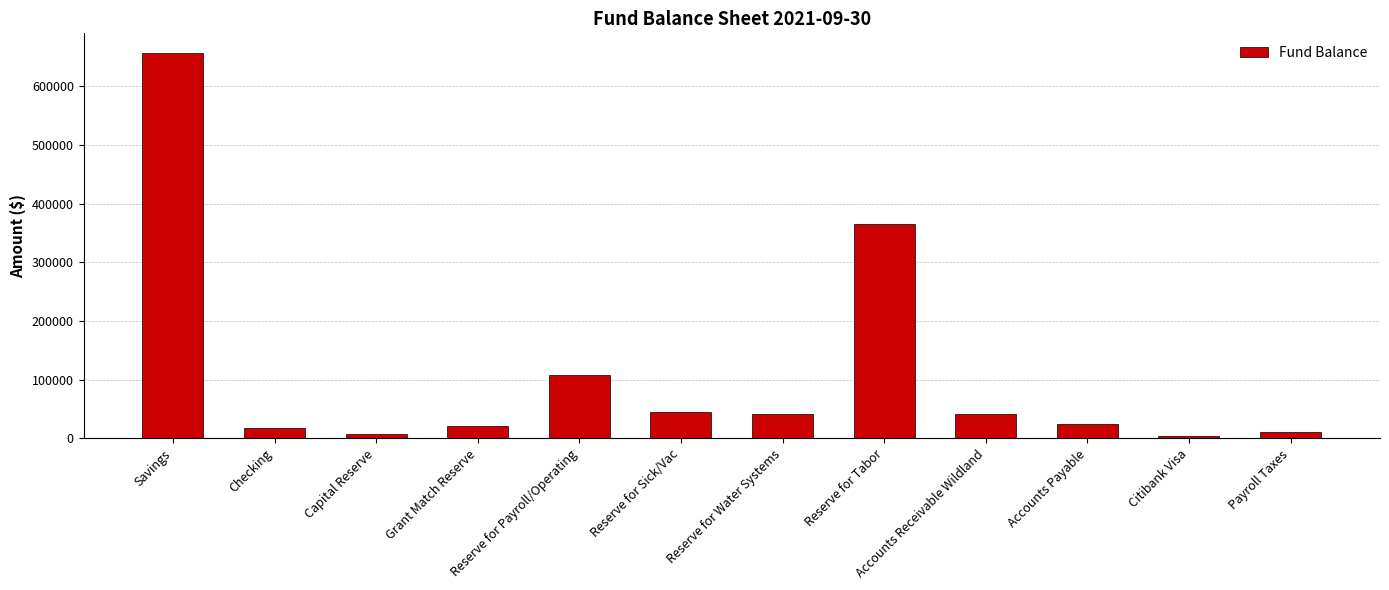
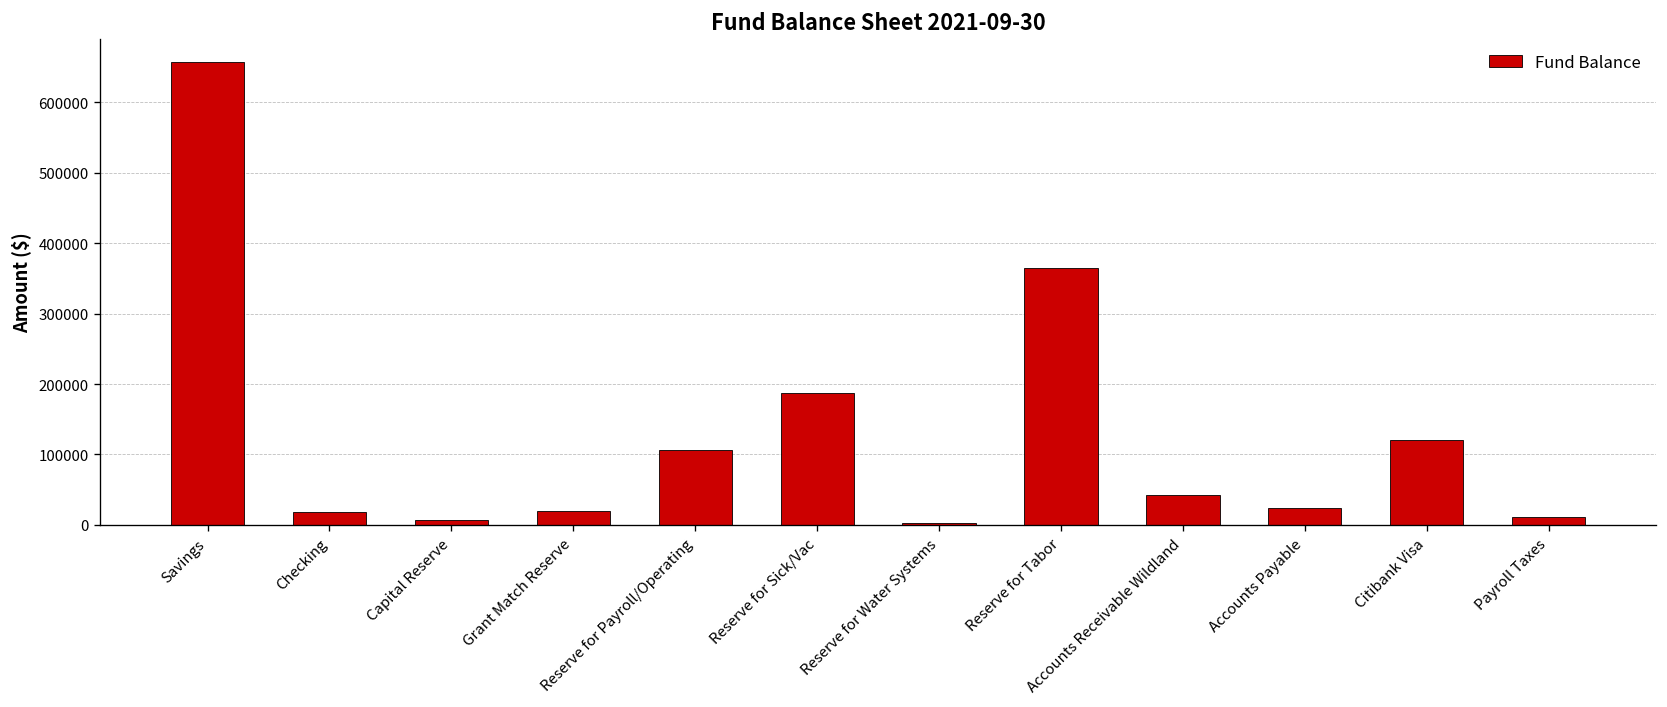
Reserve for Sick/Vac: 40000 -> 190000
Reserve for Water Systems: 40000 -> 0
Citibank Visa: 0 -> 120000
